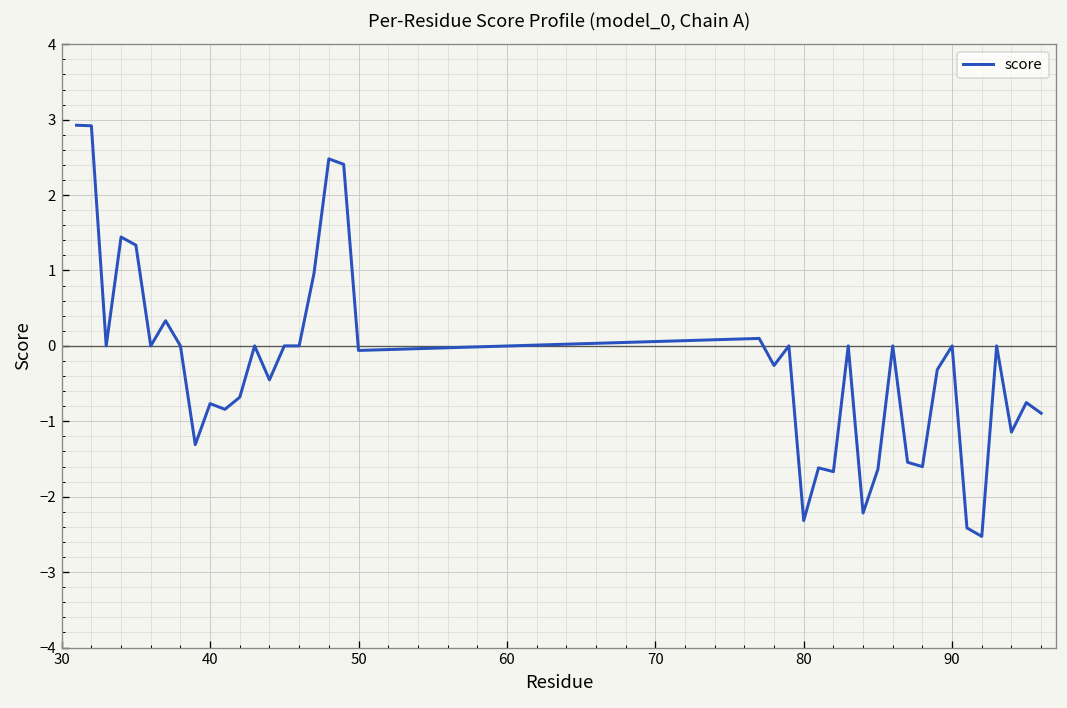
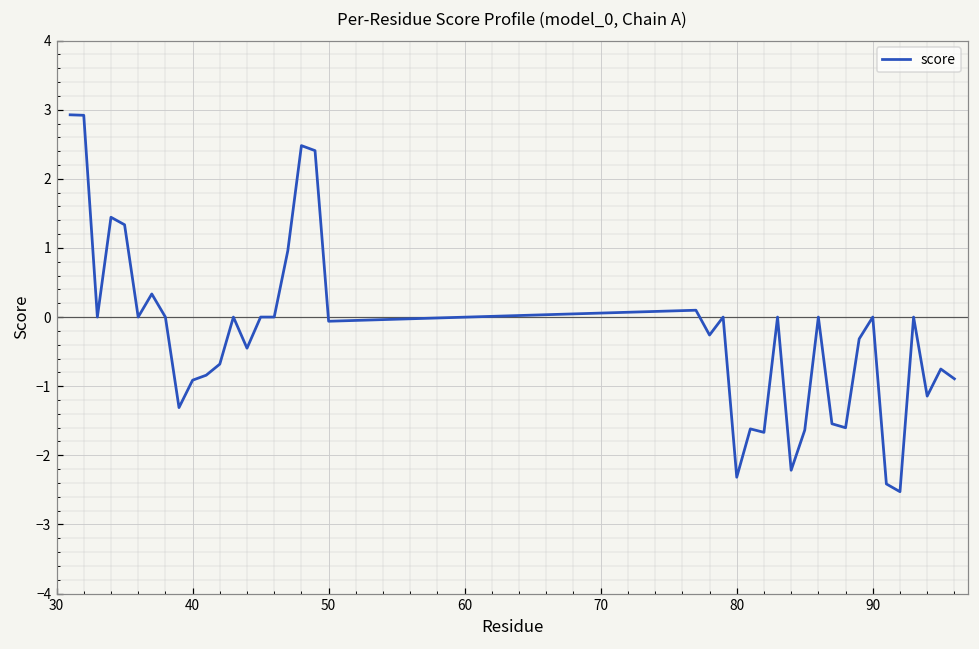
40: -0.8 -> -0.9
